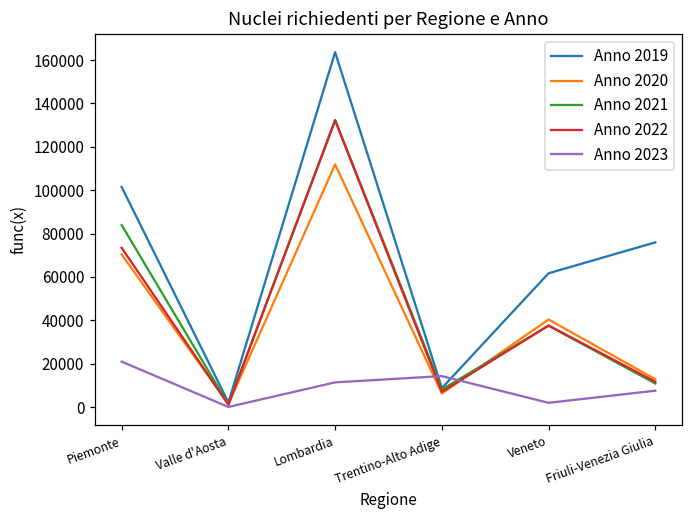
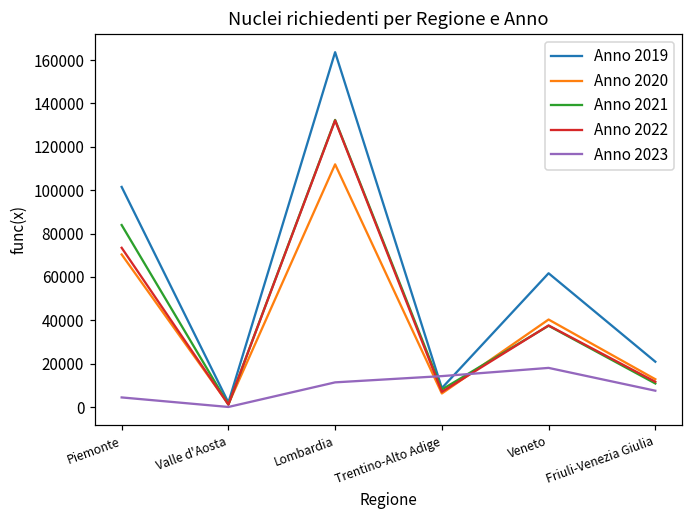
Anno 2023, Piemonte: 21000 -> 4000
Anno 2023, Veneto: 2000 -> 18000
Anno 2019, Friuli-Venezia Giulia: 76000 -> 21000
